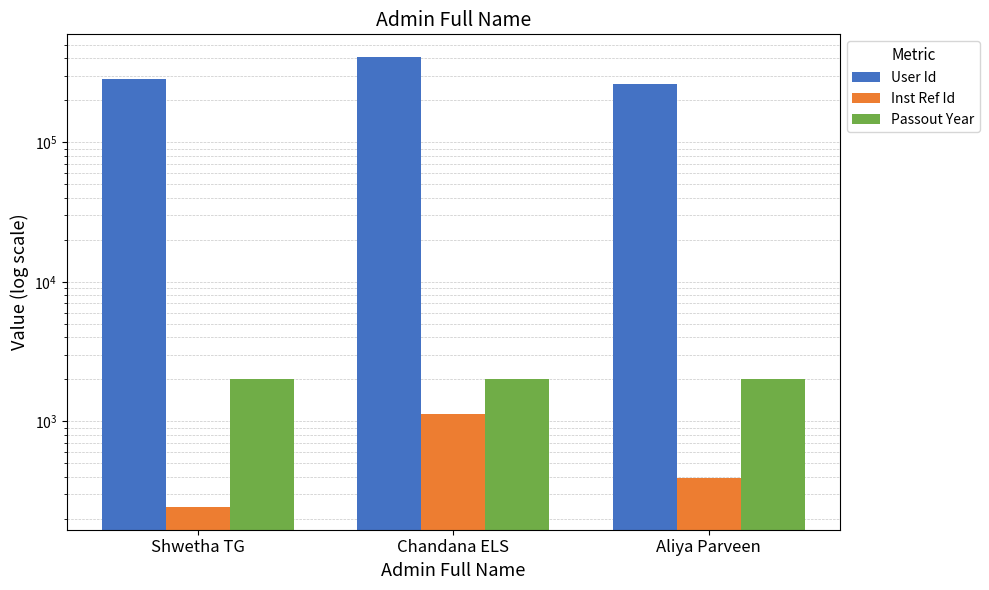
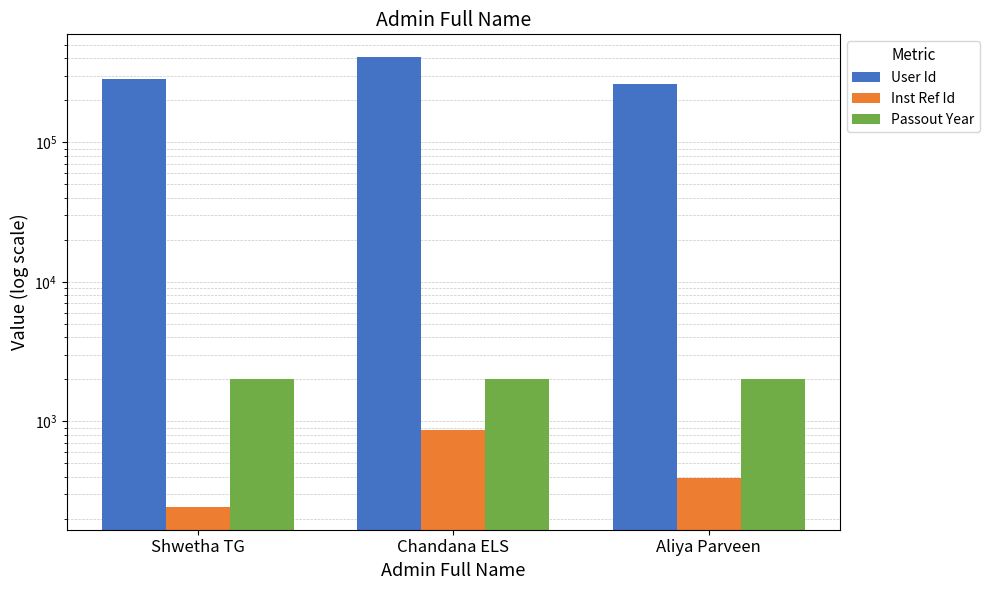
Inst Ref Id, Chandana ELS: 1100 -> 900
